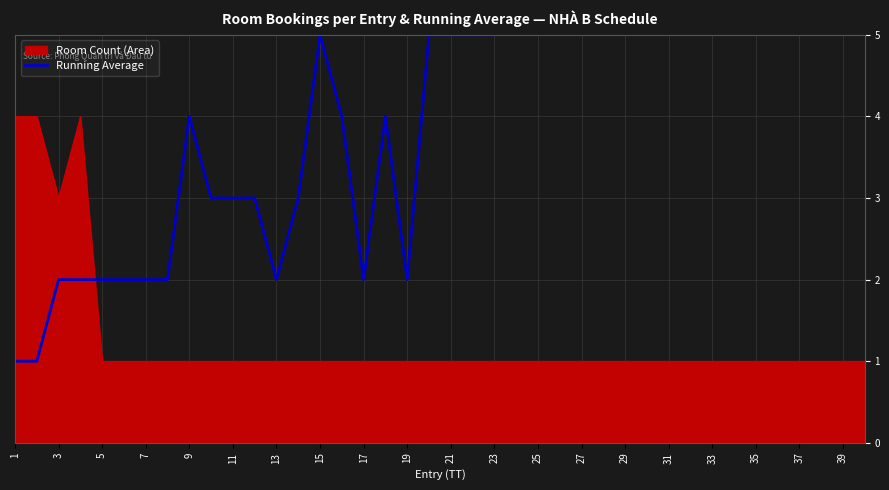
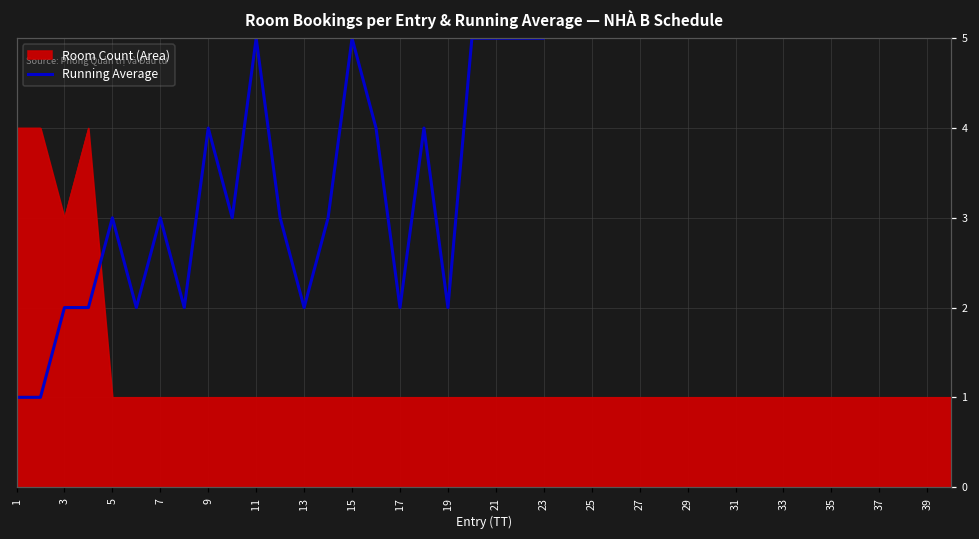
Running Average, 5: 2 -> 3
Running Average, 7: 2 -> 3
Running Average, 11: 3 -> 5
